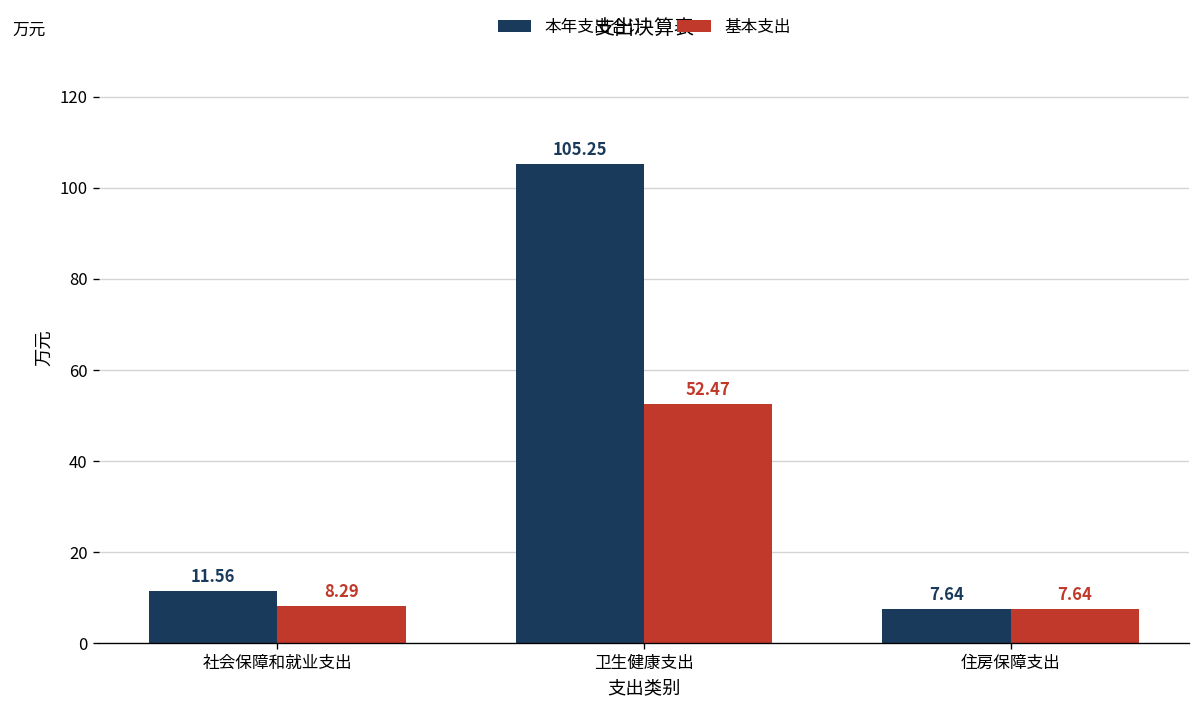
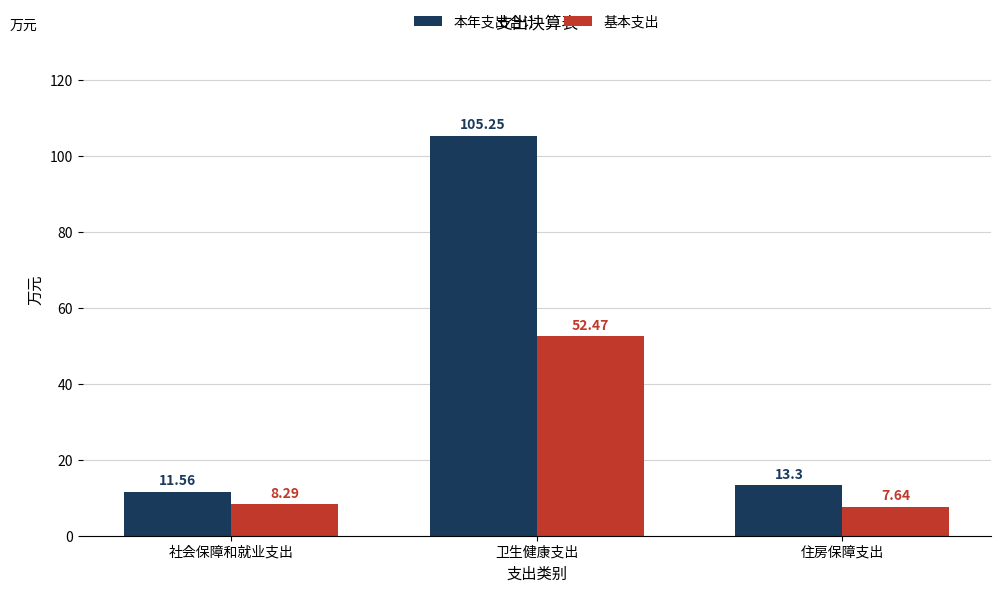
本年支出合计, 住房保障支出: 7.64 -> 13.3
